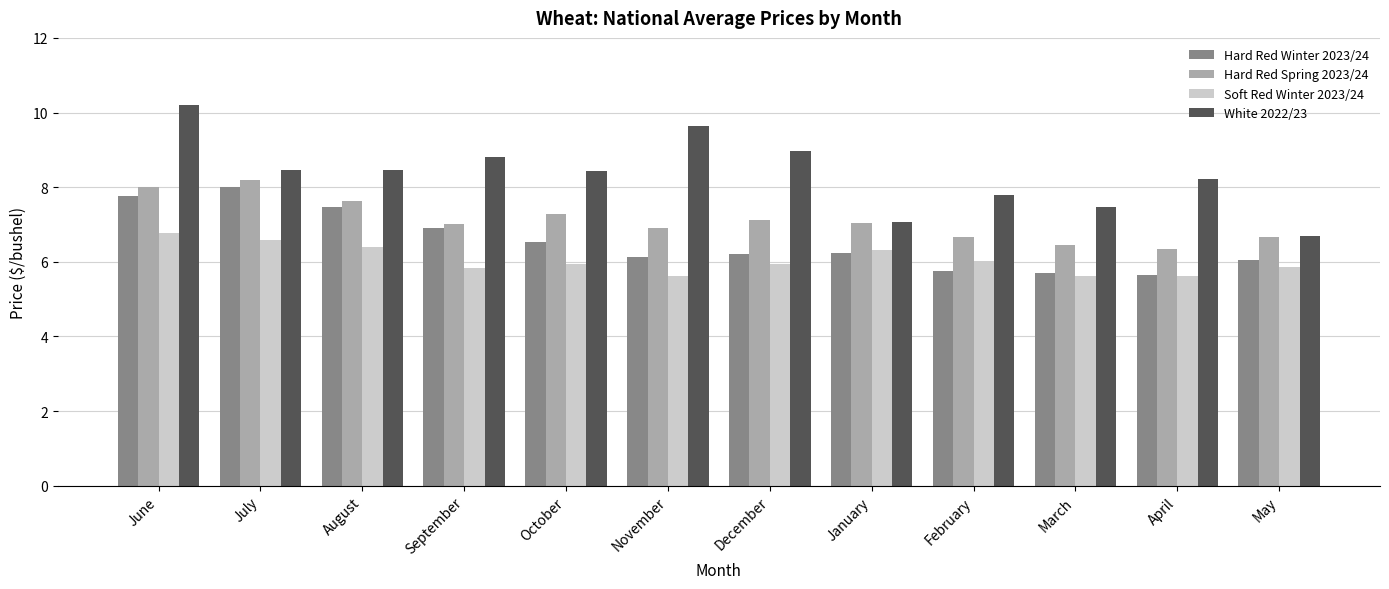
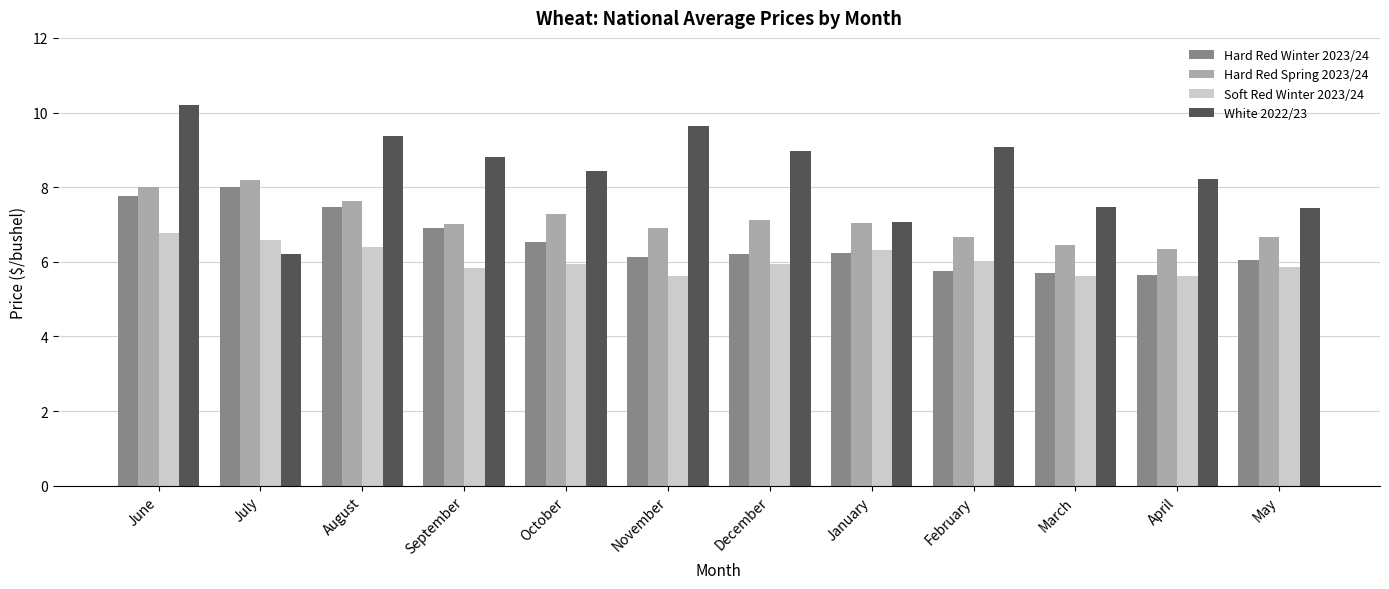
White 2022/23, July: 8.5 -> 6.2
White 2022/23, August: 8.5 -> 9.4
White 2022/23, February: 7.8 -> 9.1
White 2022/23, May: 6.7 -> 7.5
